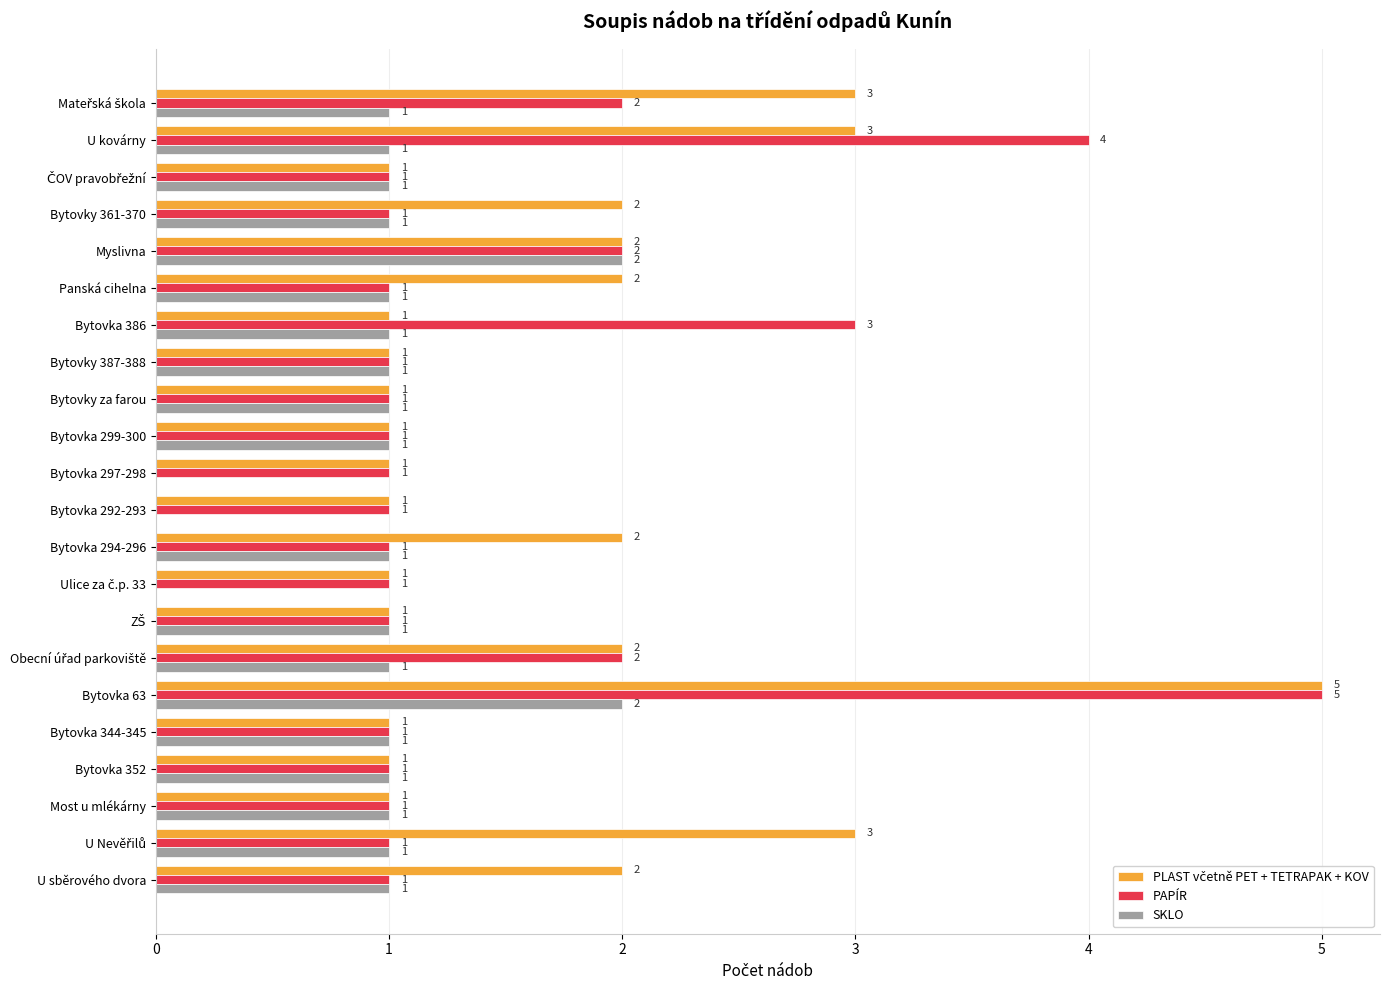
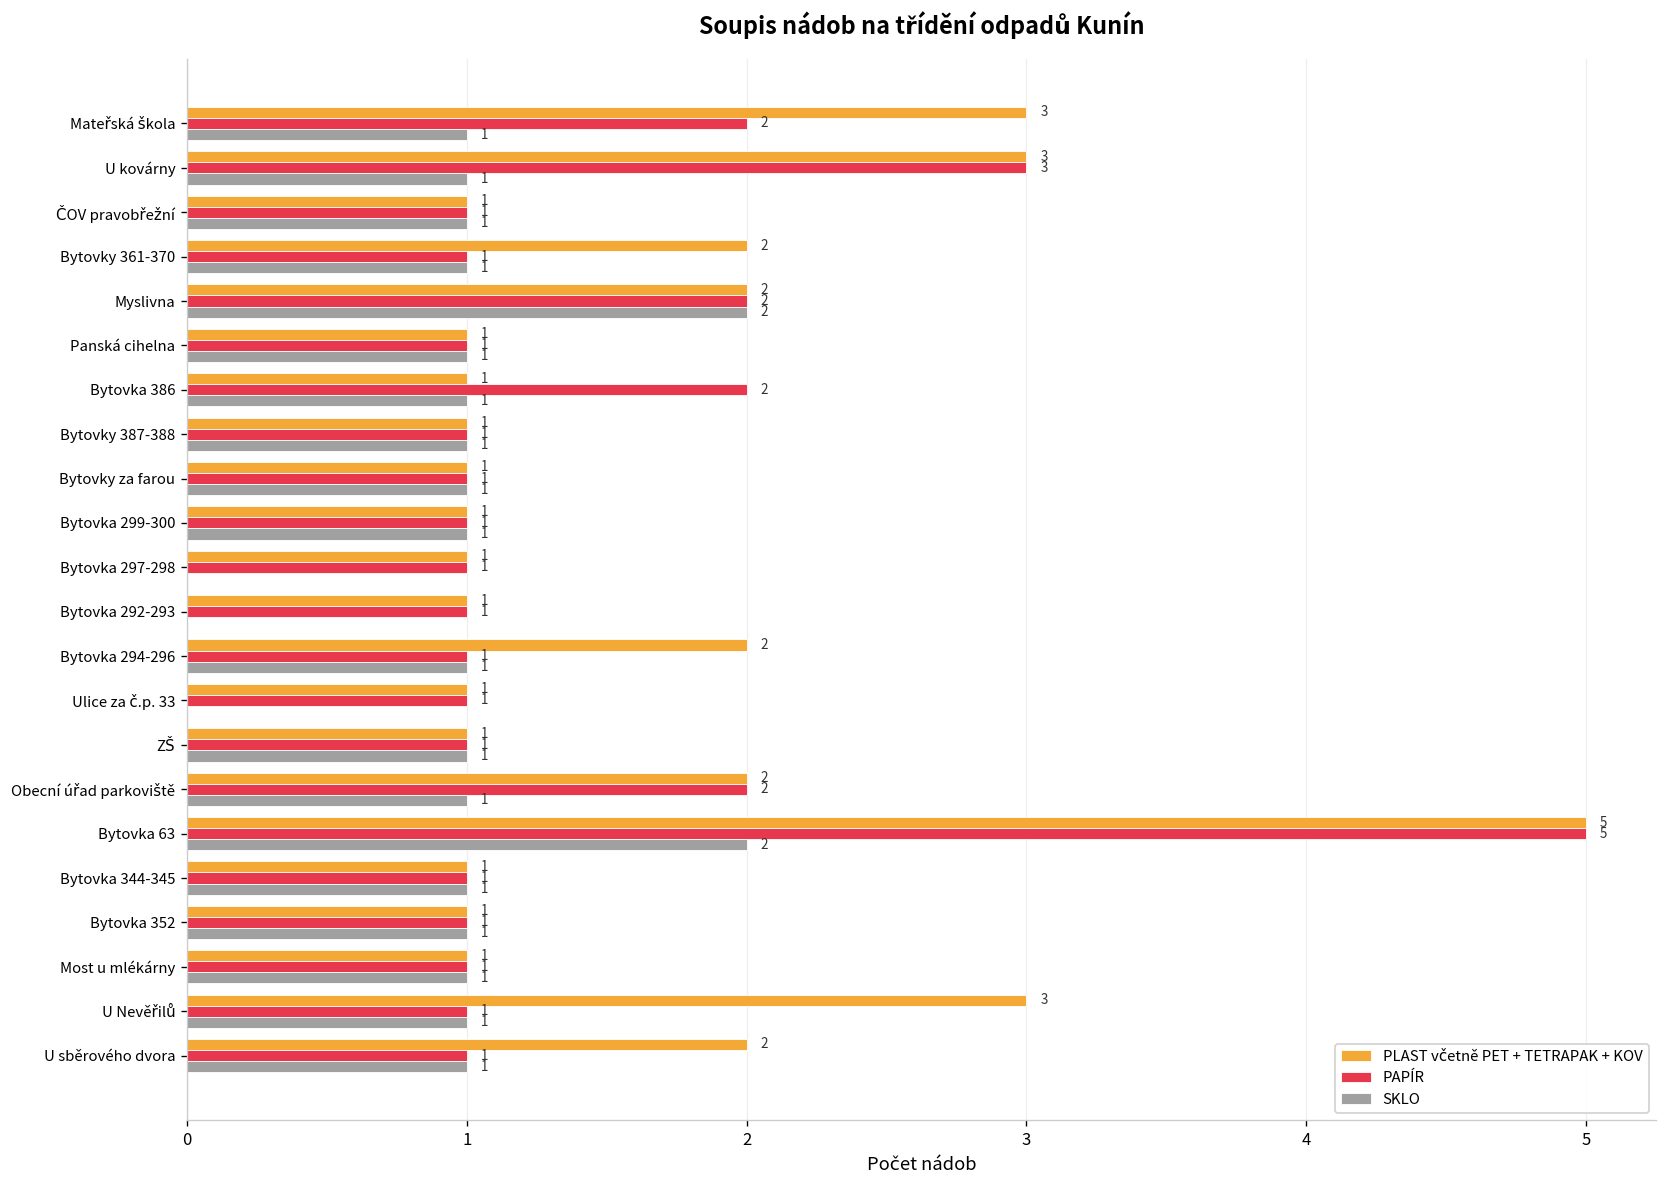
PAPÍR, U kovárny: 4 -> 3
PLAST včetně PET + TETRAPAK + KOV, Panská cihelna: 2 -> 1
PAPÍR, Bytovka 386: 3 -> 2
